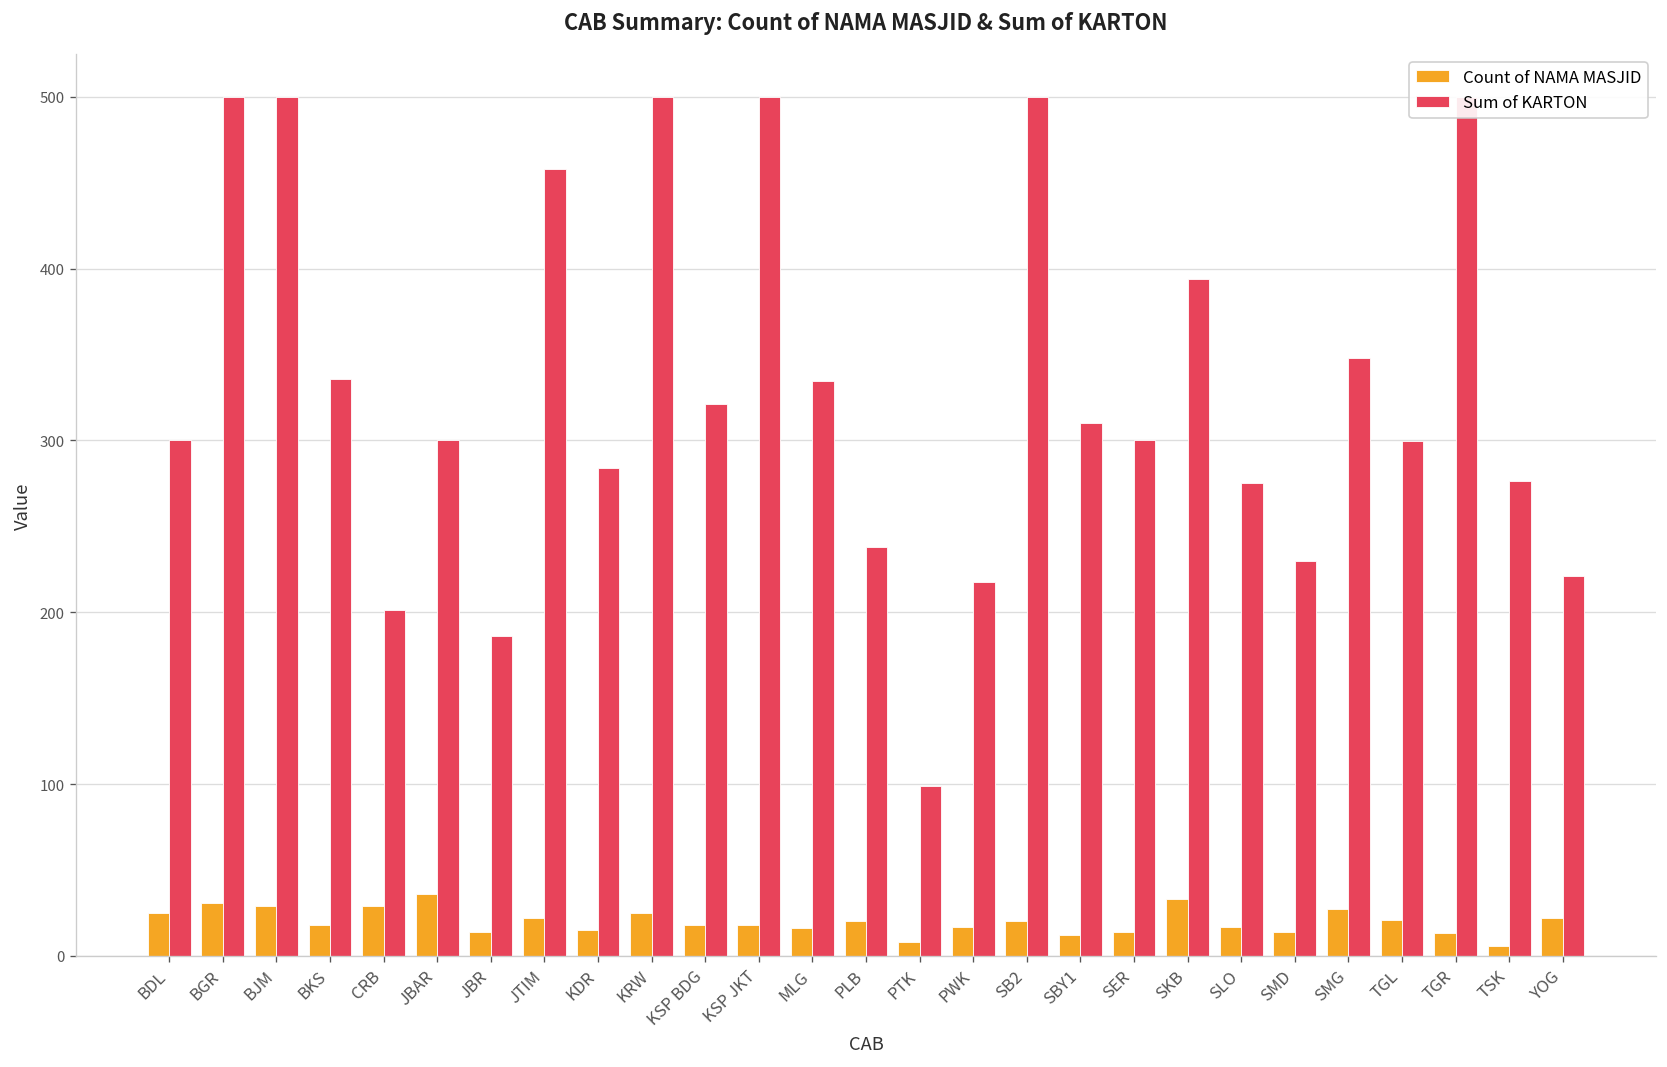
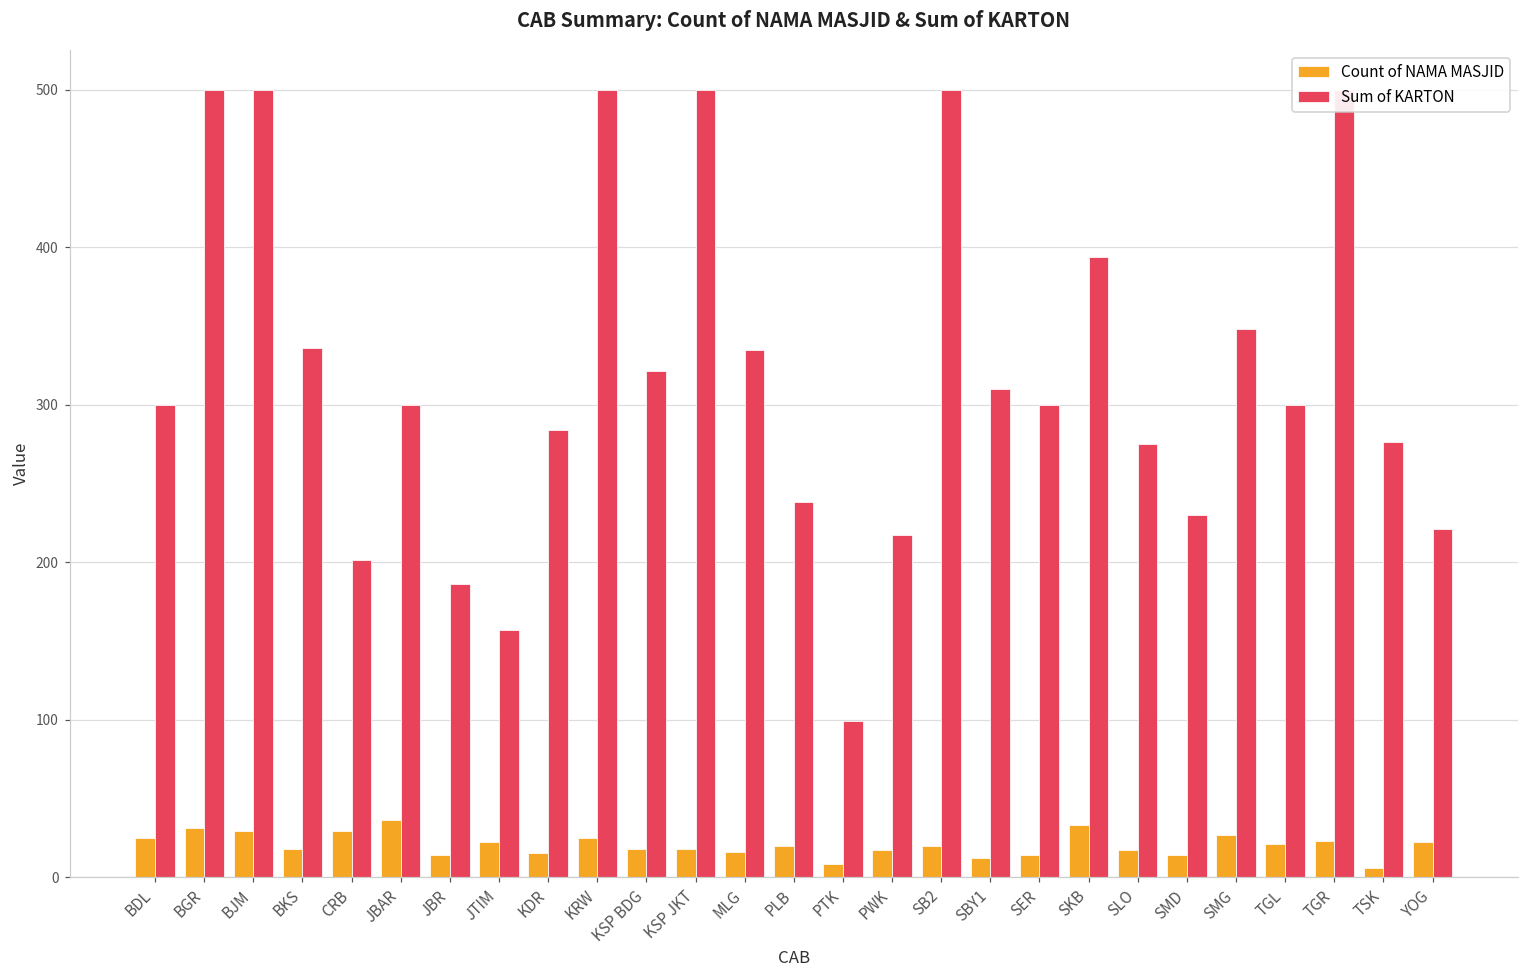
Sum of KARTON, JTIM: 458 -> 157
Count of NAMA MASJID, TGR: 13 -> 23
